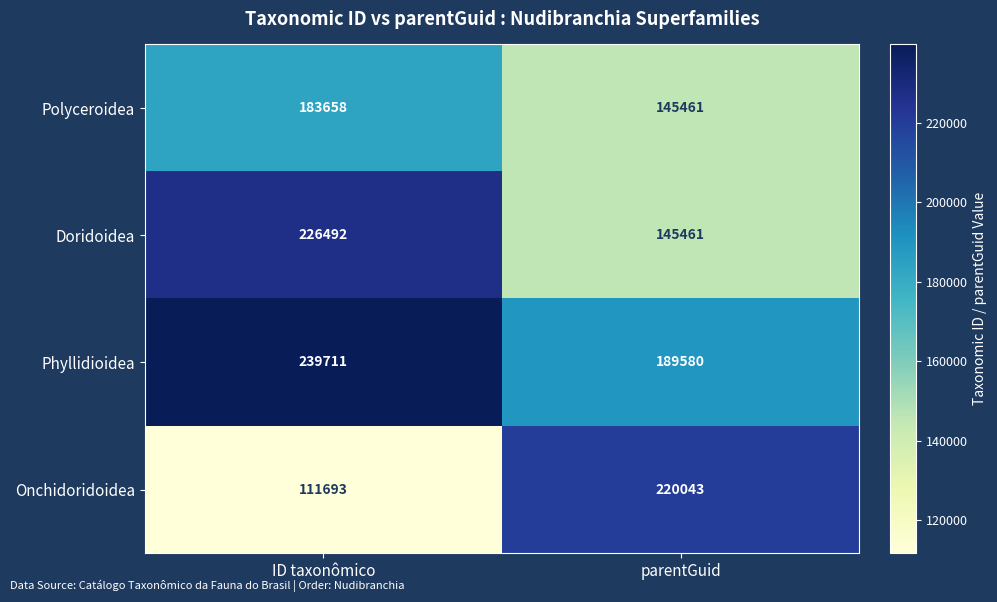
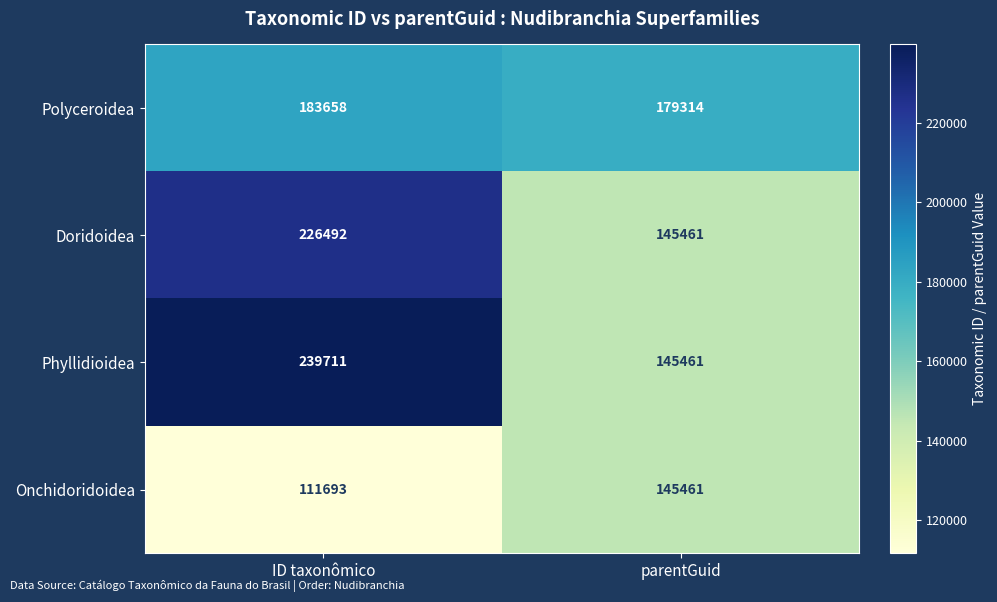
Polyceroidea, parentGuid: 145461 -> 179314
Phyllidioidea, parentGuid: 189580 -> 145461
Onchidoridoidea, parentGuid: 220043 -> 145461
